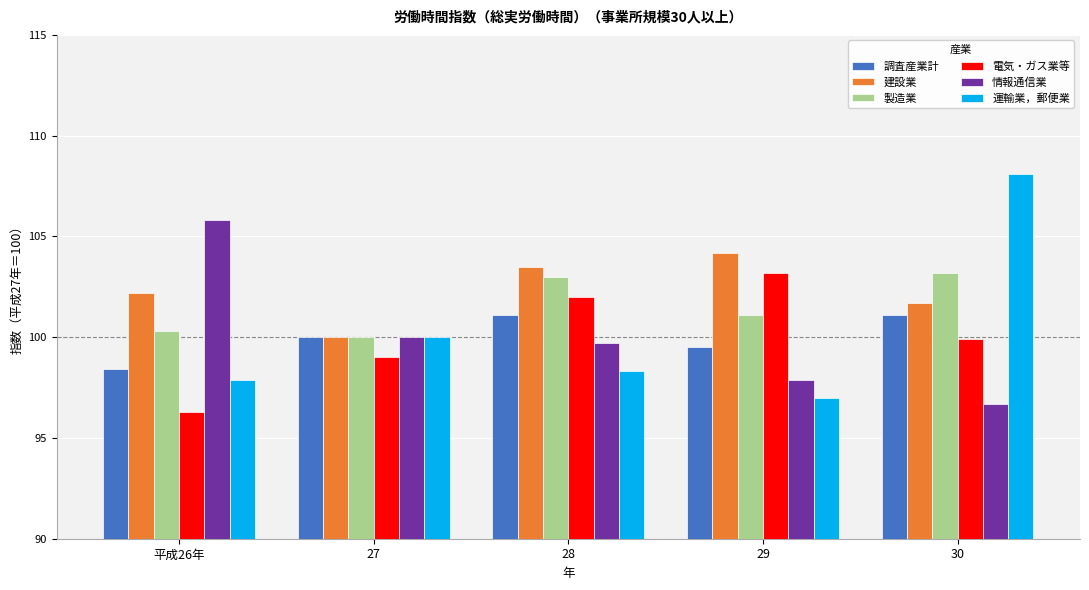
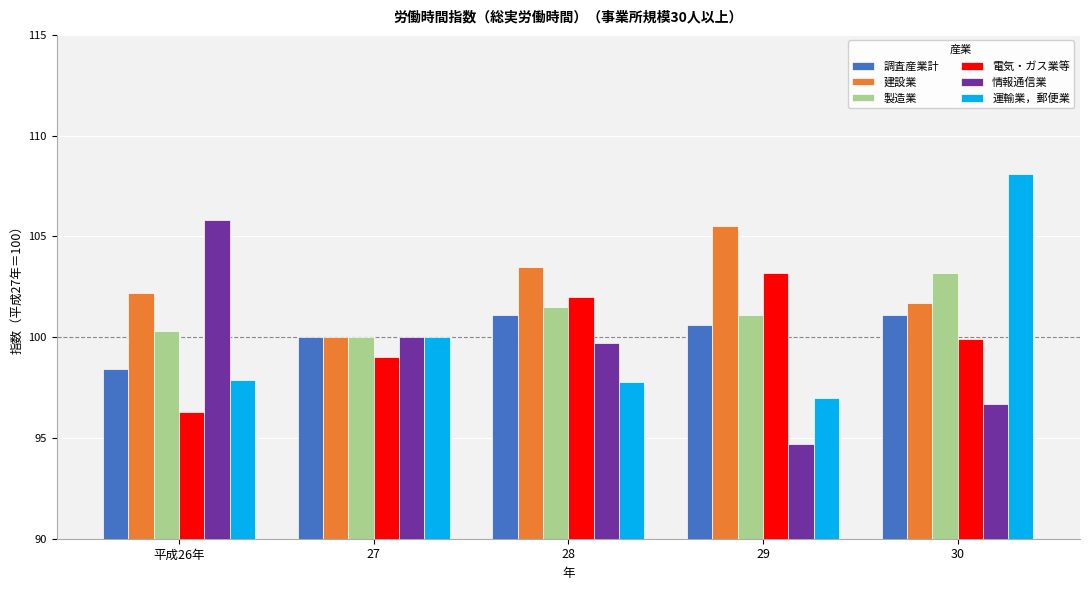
製造業, 28: 103.0 -> 101.5
運輸業，郵便業, 28: 98.3 -> 97.8
調査産業計, 29: 99.5 -> 100.6
建設業, 29: 104.2 -> 105.5
情報通信業, 29: 97.9 -> 94.7
